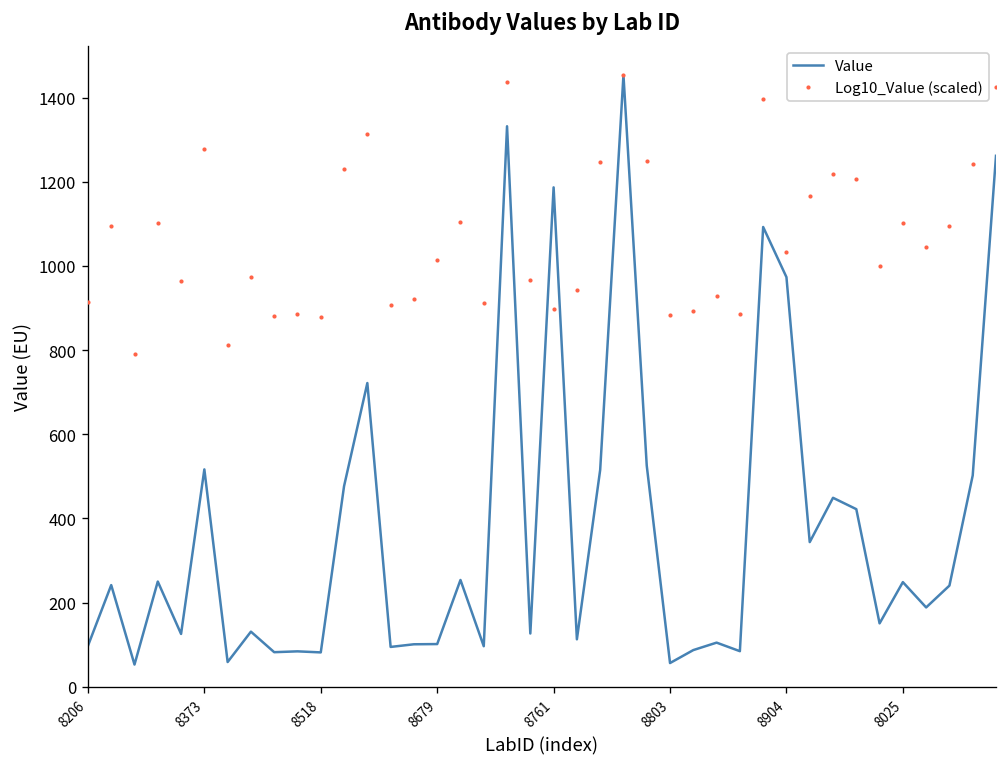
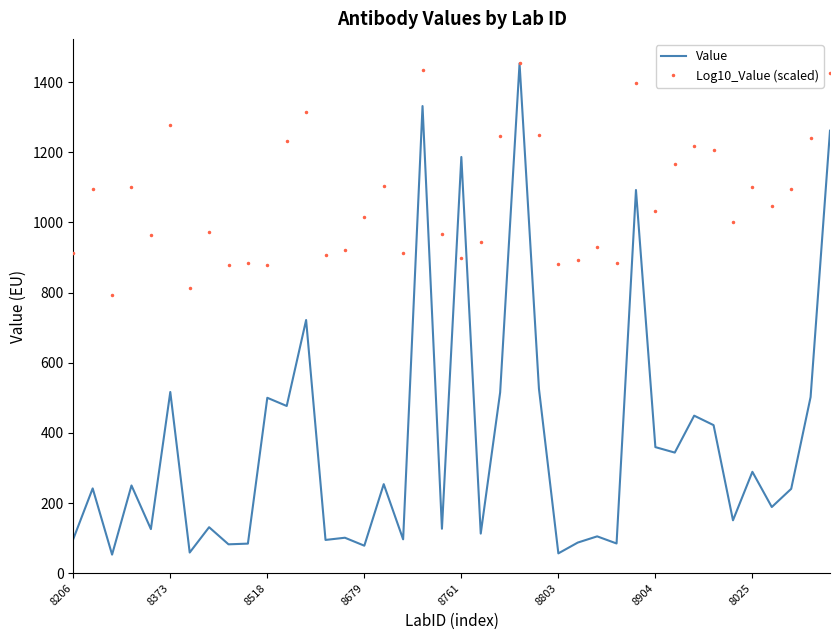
Value, 8518: 80 -> 500
Value, 8679: 100 -> 80
Value, 8904: 970 -> 360
Value, 8025: 250 -> 290
